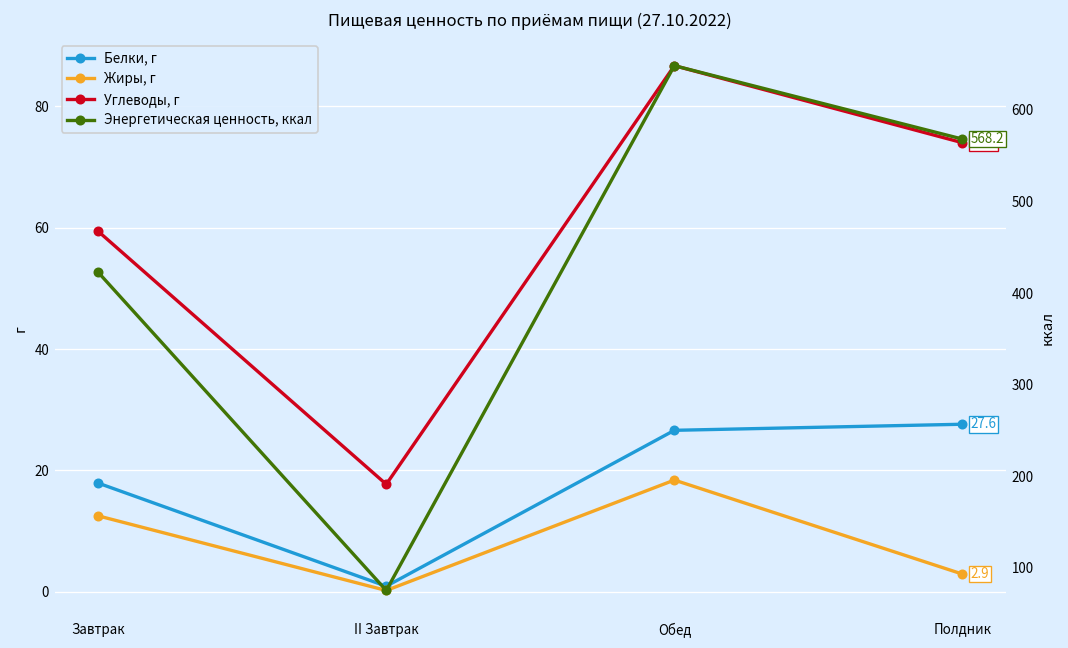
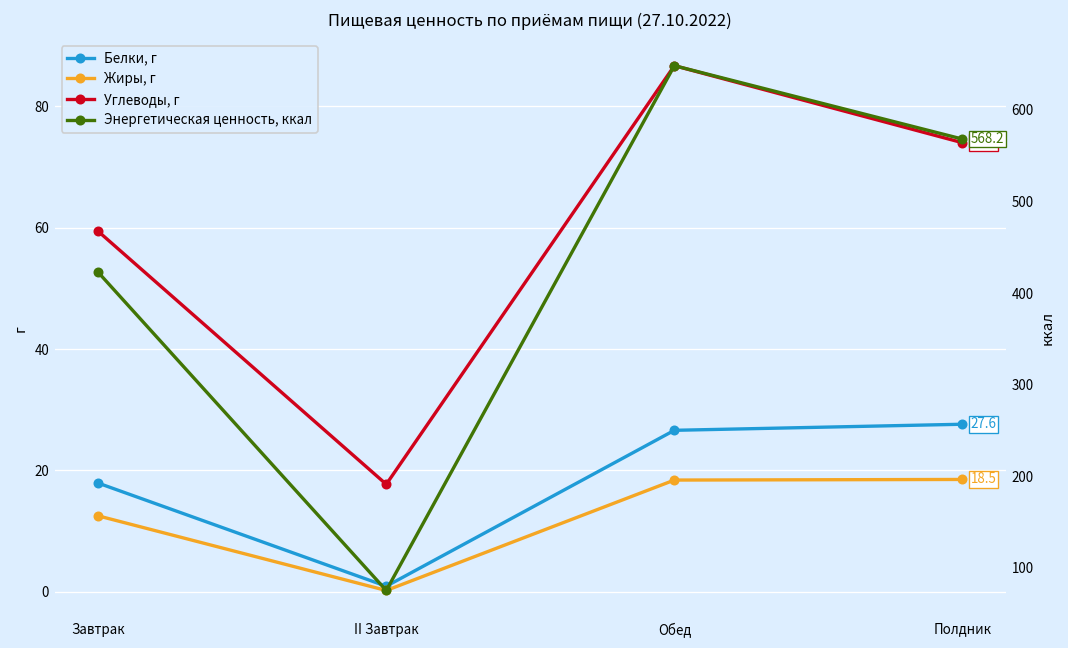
Жиры, г, Полдник: 2.9 -> 18.5
